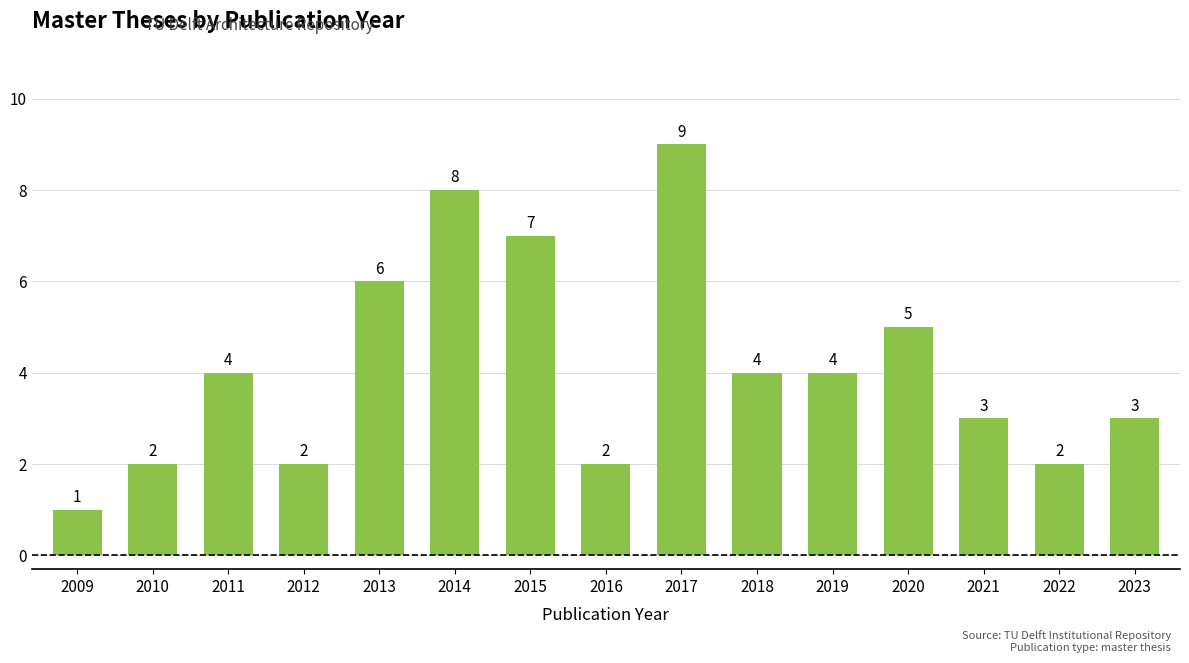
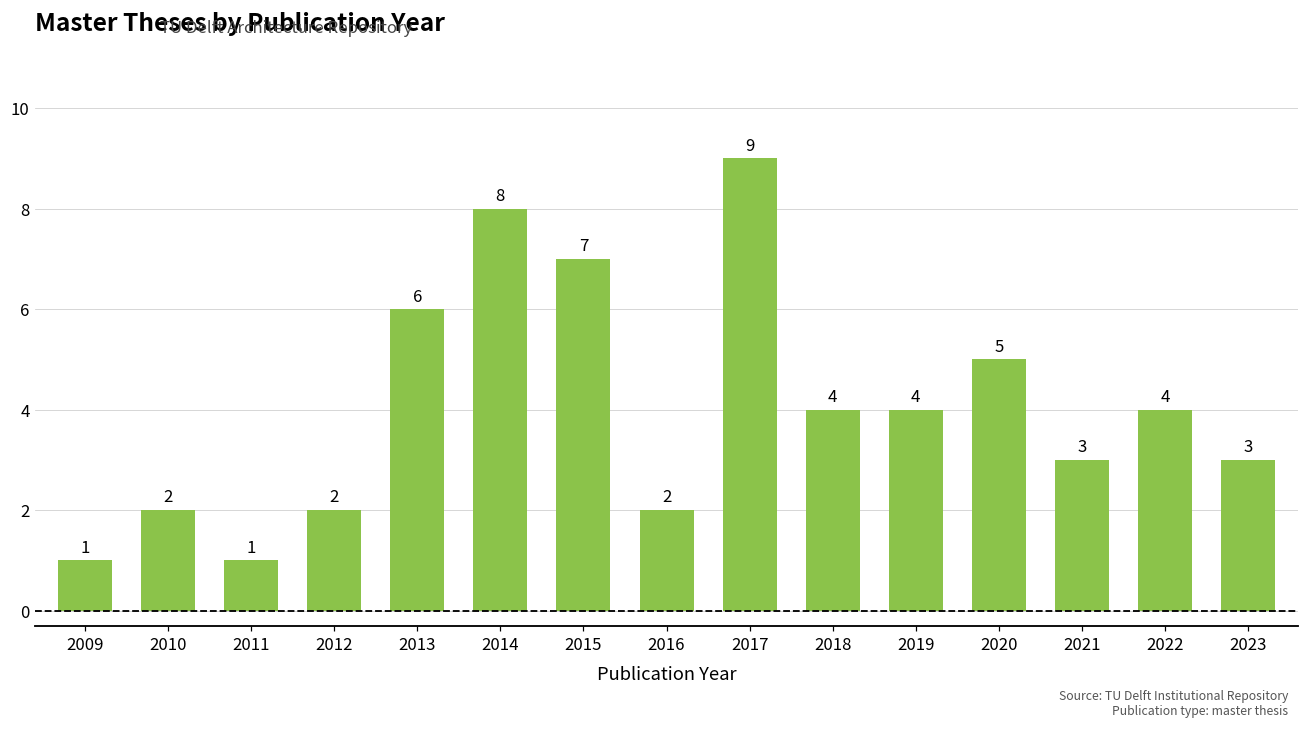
2011: 4 -> 1
2022: 2 -> 4
